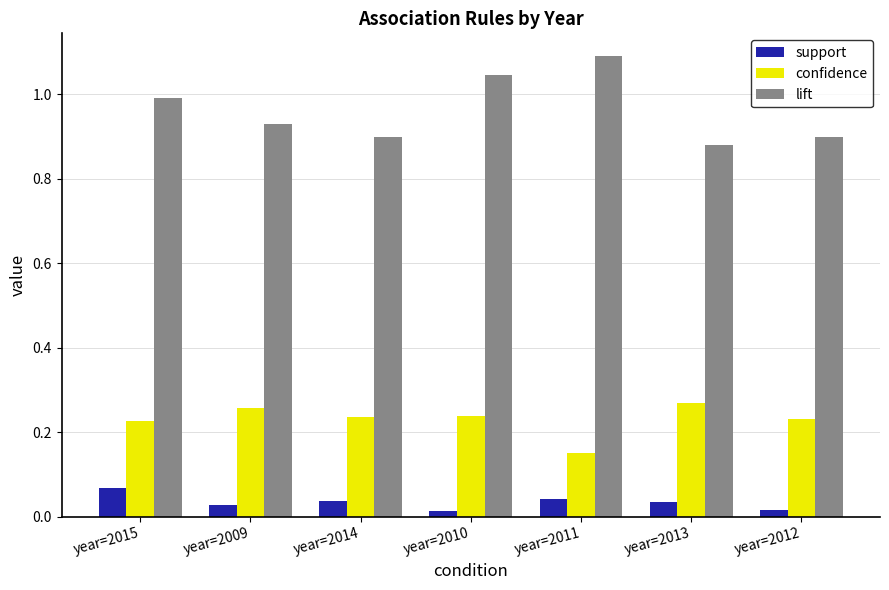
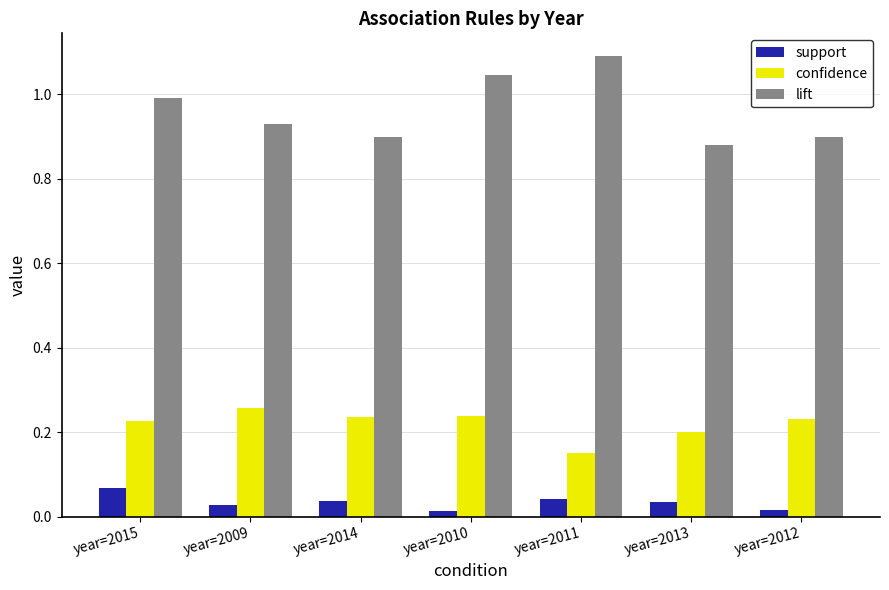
confidence, year=2013: 0.27 -> 0.20
